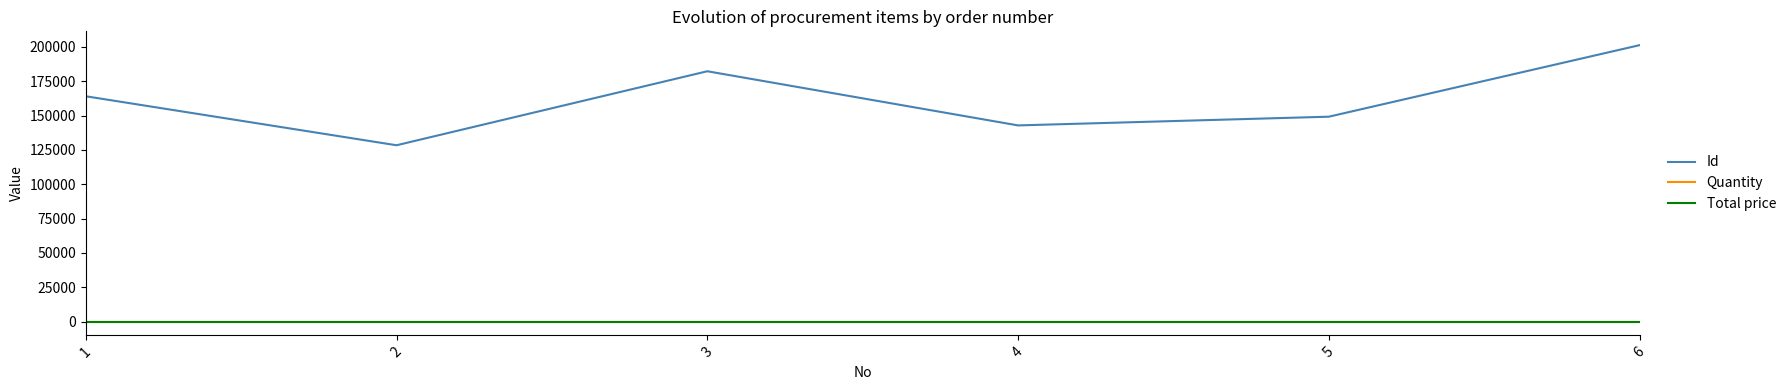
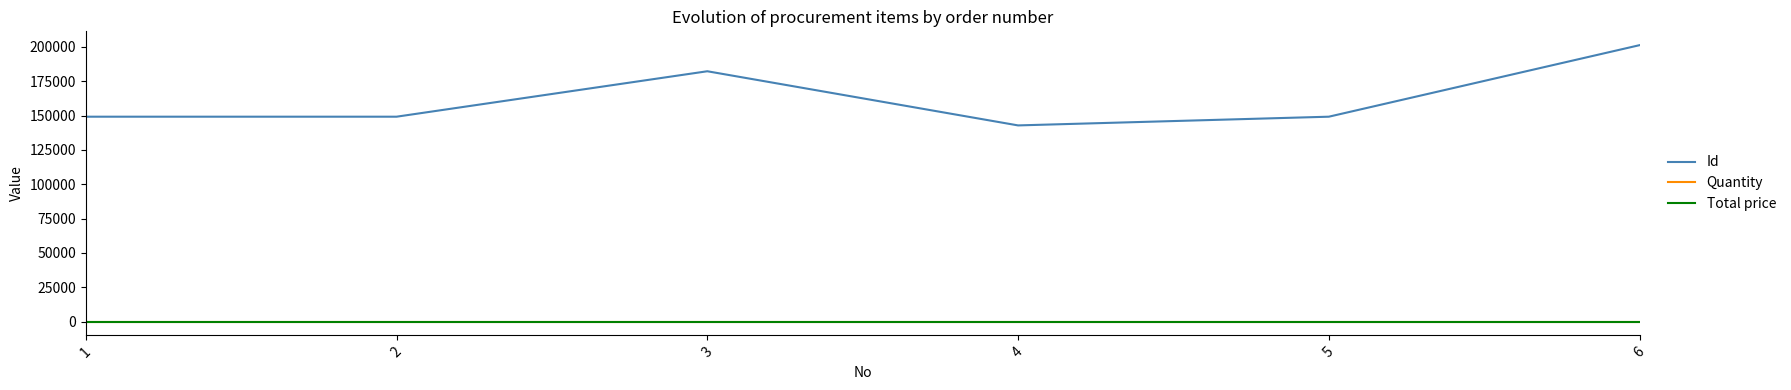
Id, 1: 164000 -> 149000
Id, 2: 128000 -> 149000
